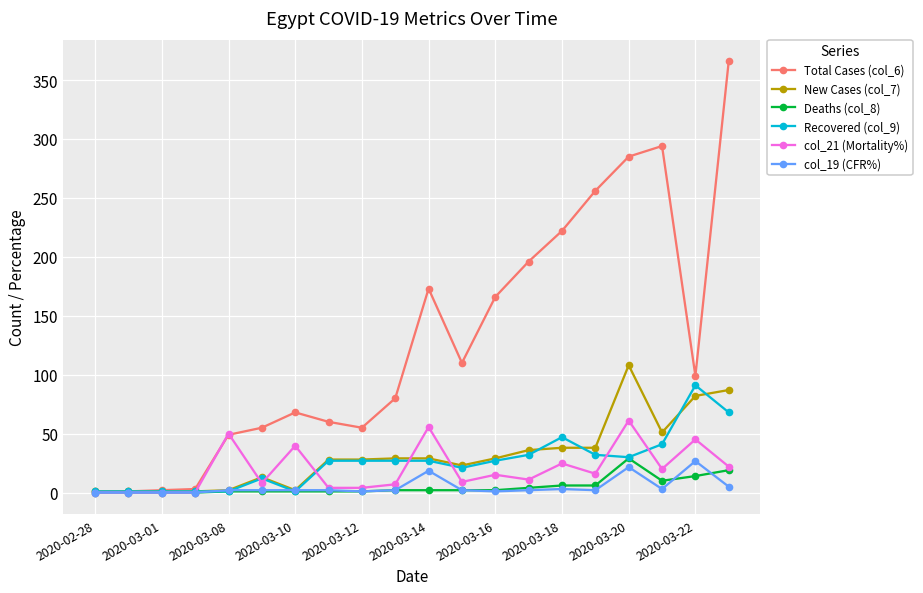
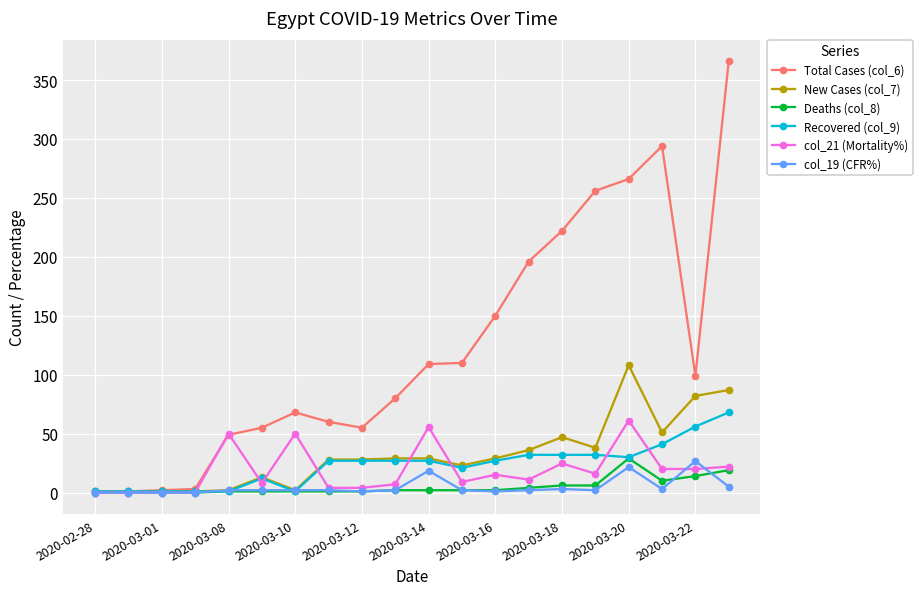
col_21 (Mortality%), 2020-03-10: 40 -> 50
Total Cases (col_6), 2020-03-14: 173 -> 109
Total Cases (col_6), 2020-03-16: 166 -> 150
New Cases (col_7), 2020-03-18: 38 -> 47
Recovered (col_9), 2020-03-18: 47 -> 32
Total Cases (col_6), 2020-03-20: 285 -> 266
Recovered (col_9), 2020-03-22: 91 -> 56
col_21 (Mortality%), 2020-03-22: 45 -> 20
